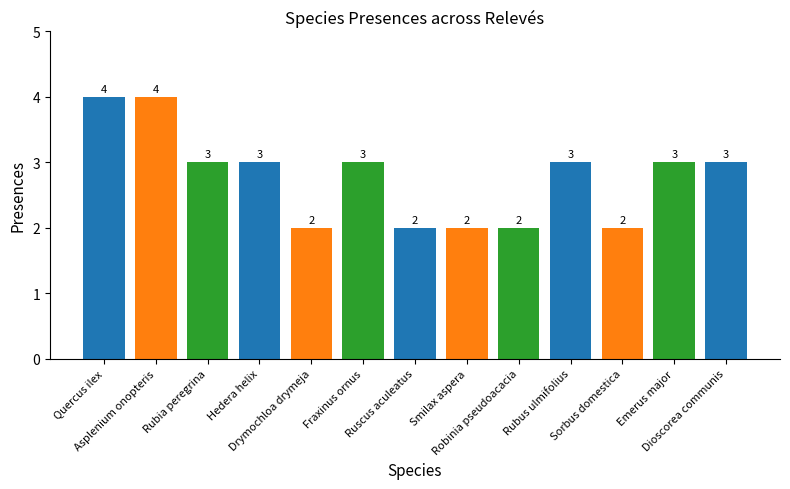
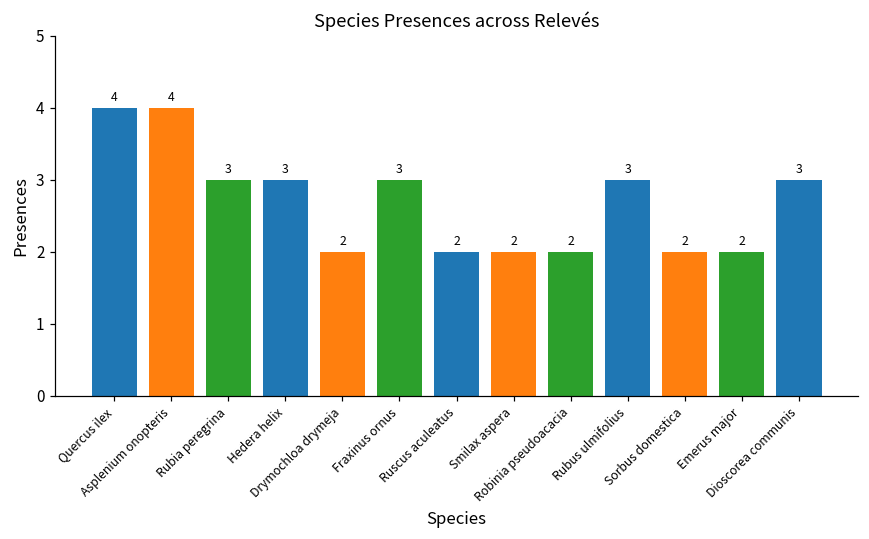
Emerus major: 3 -> 2
